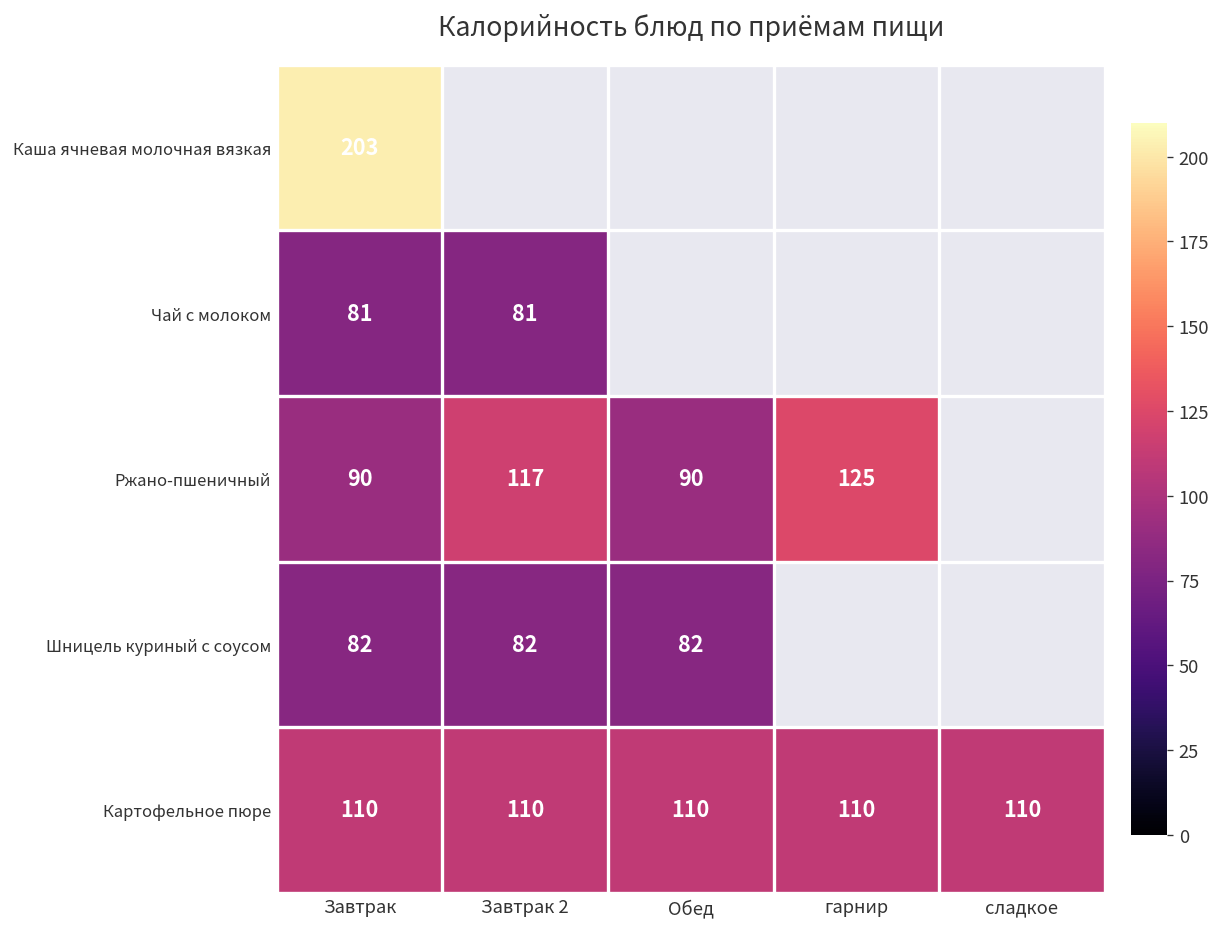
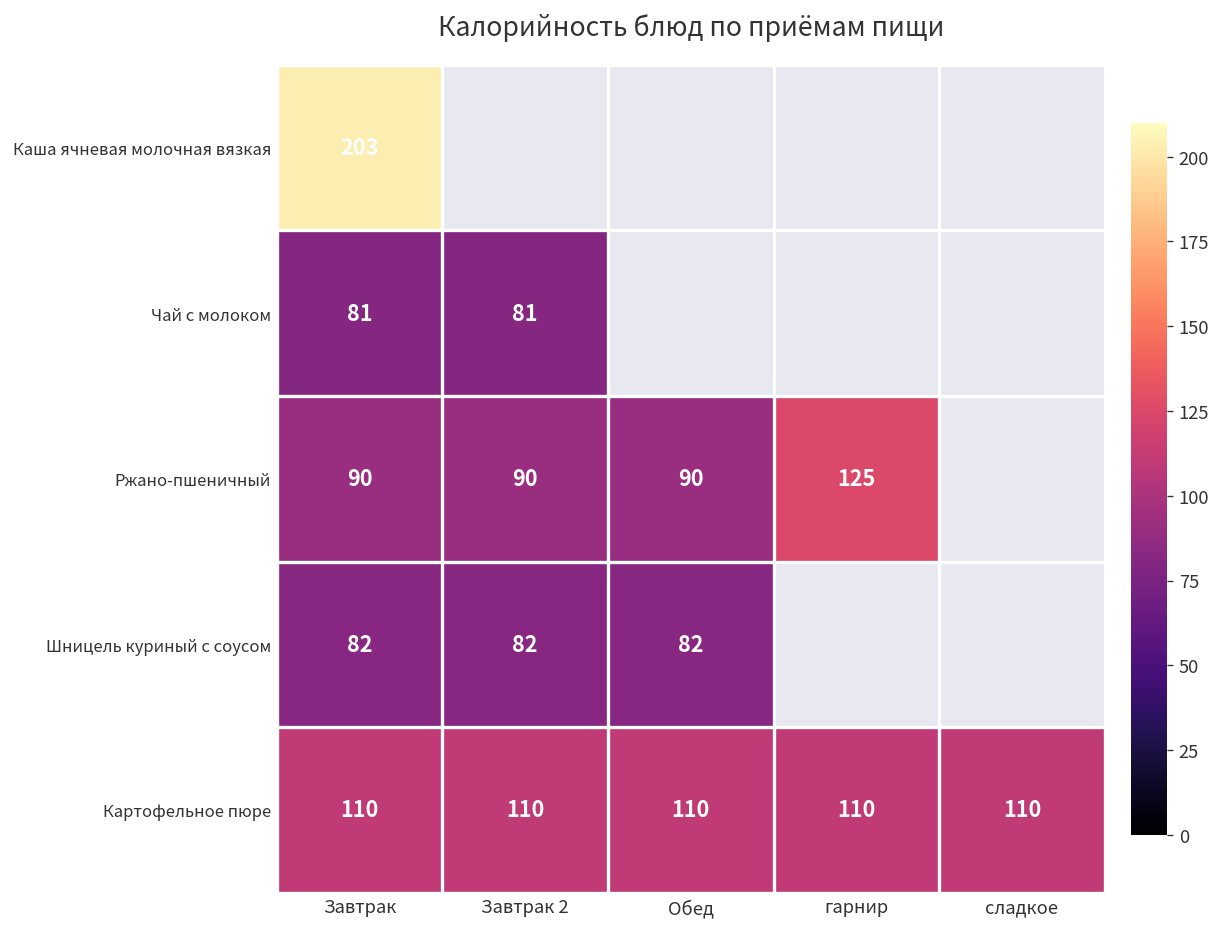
Ржано-пшеничный, Завтрак 2: 117 -> 90
